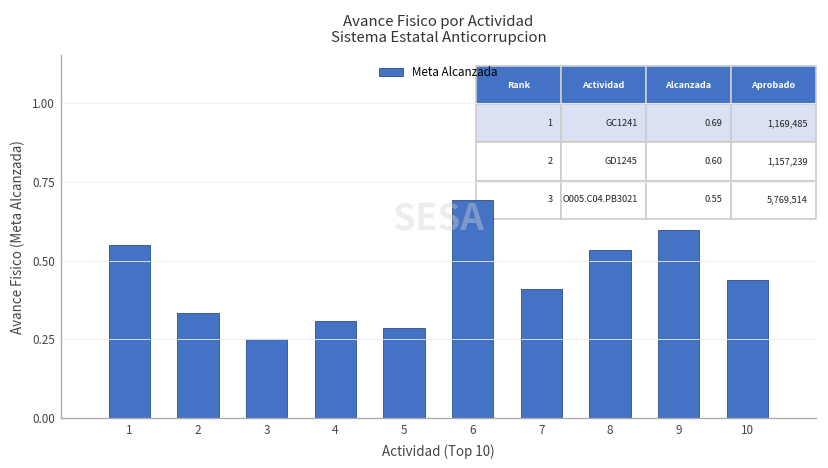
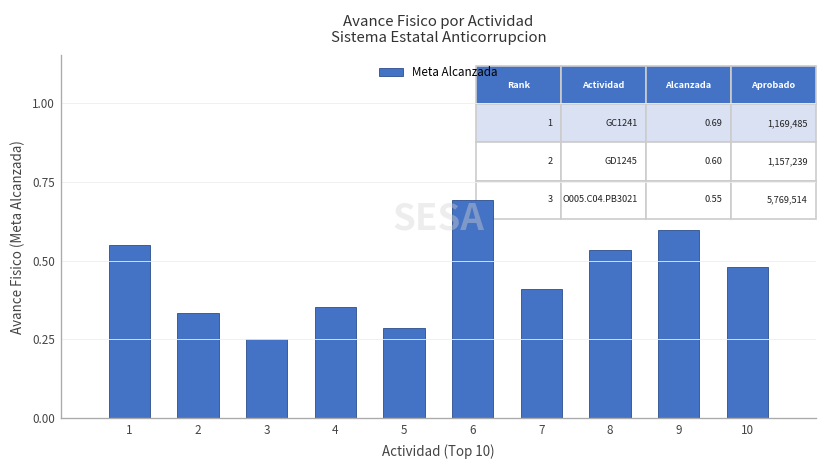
4: 0.31 -> 0.35
10: 0.44 -> 0.48
